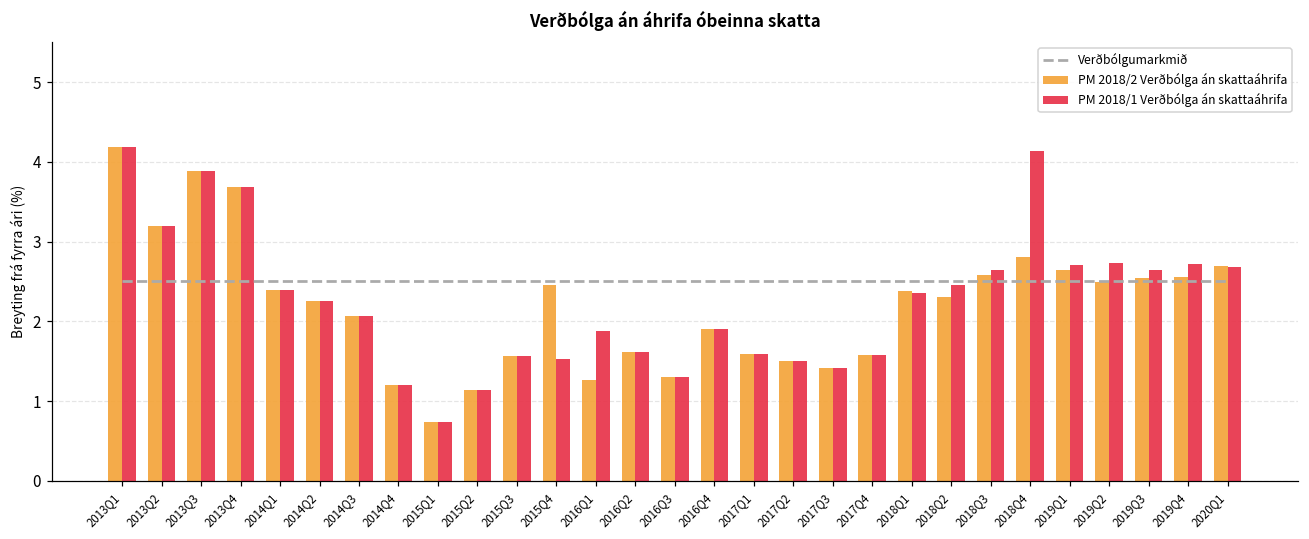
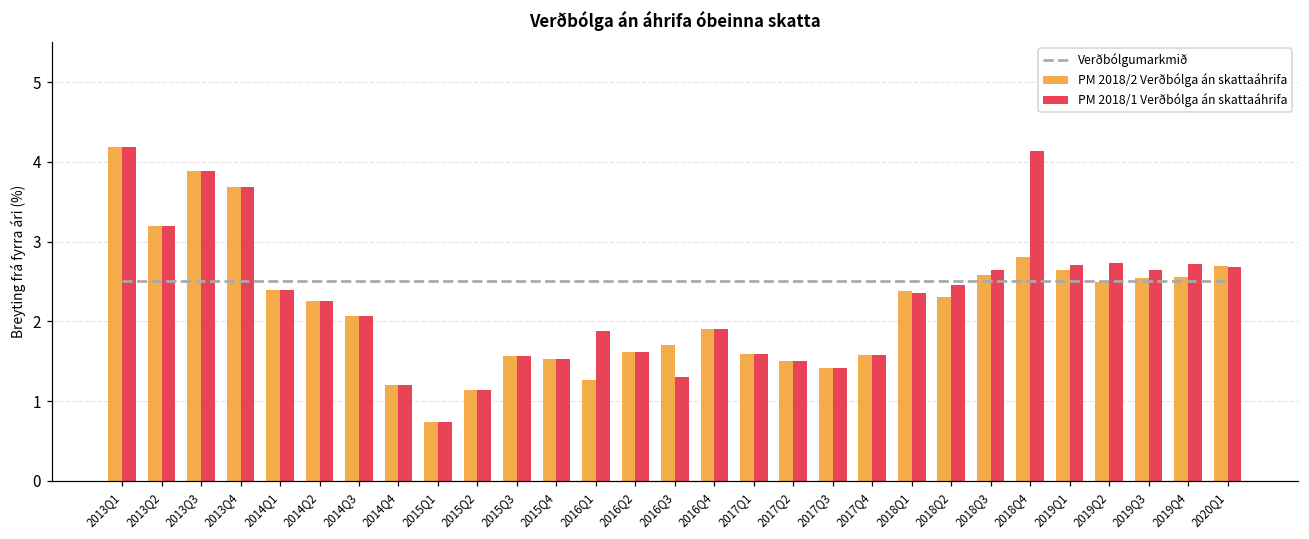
PM 2018/2 Verðbólga án skattaáhrifa, 2015Q4: 2.5 -> 1.5
PM 2018/2 Verðbólga án skattaáhrifa, 2016Q3: 1.3 -> 1.7
